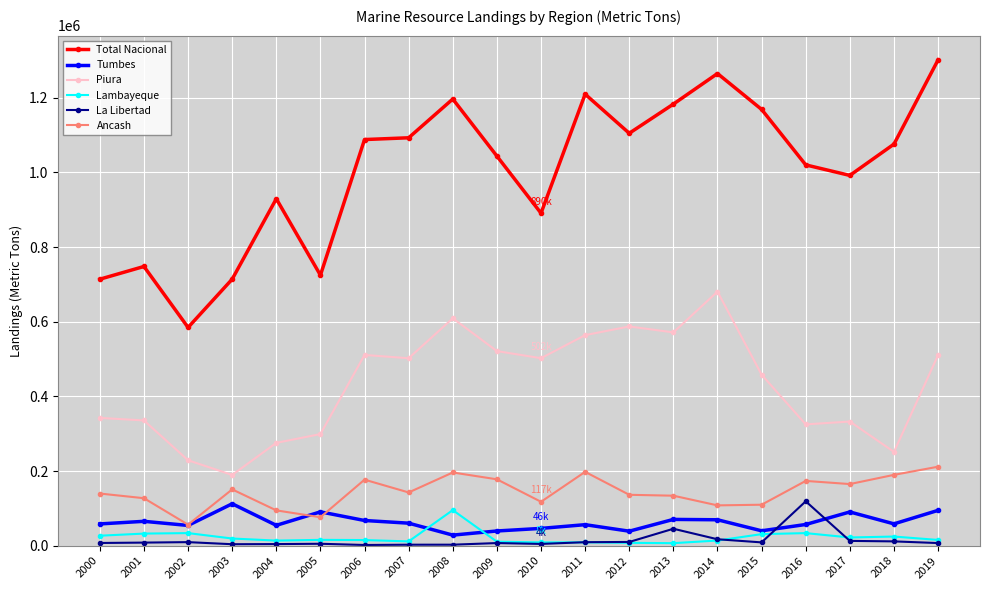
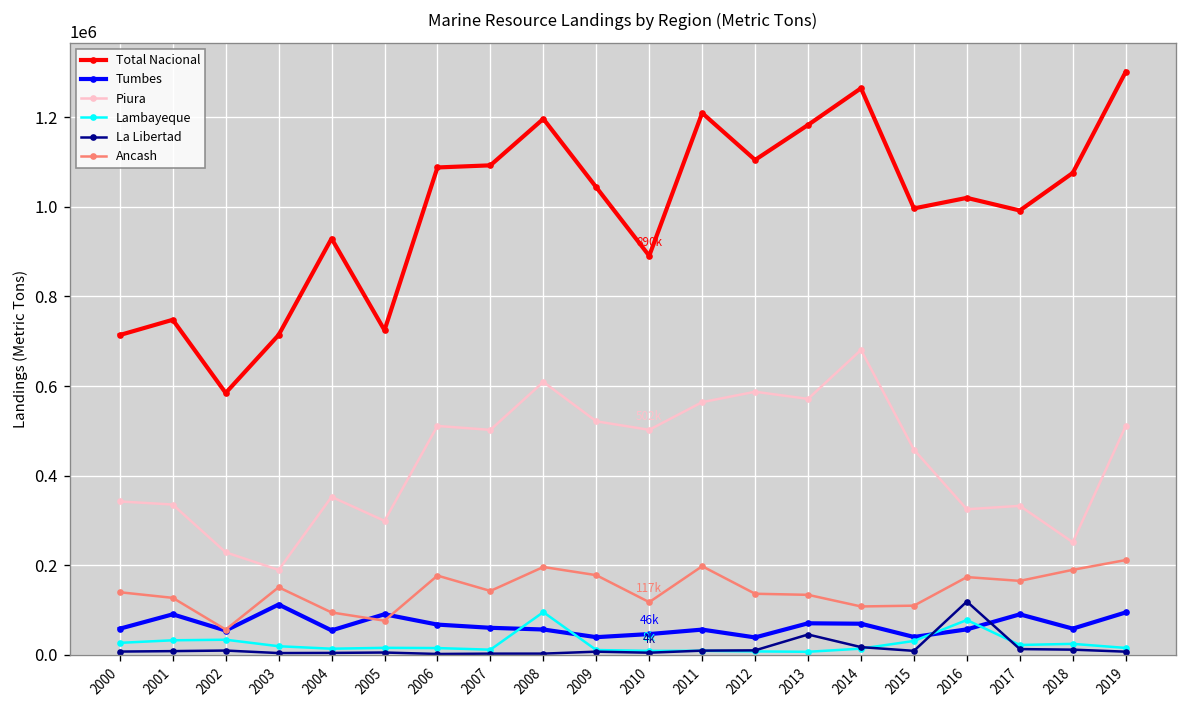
Tumbes, 2001: 70000 -> 90000
Piura, 2004: 280000 -> 350000
Tumbes, 2008: 30000 -> 60000
Total Nacional, 2015: 1170000 -> 1000000
Lambayeque, 2016: 30000 -> 80000
